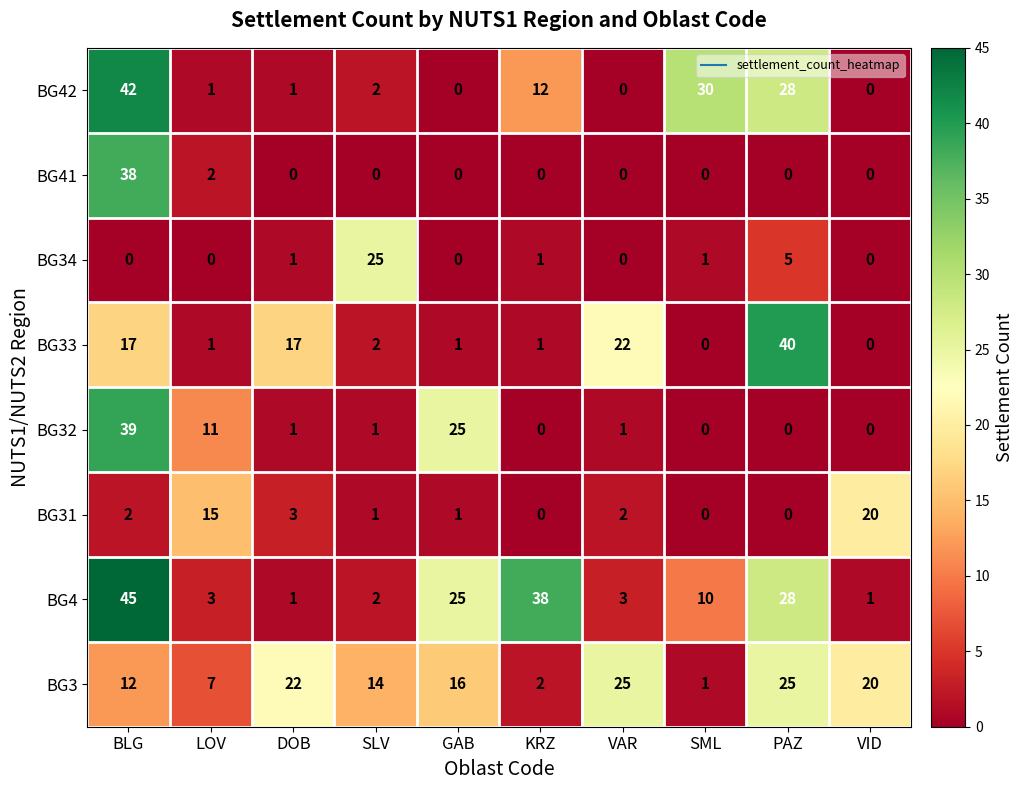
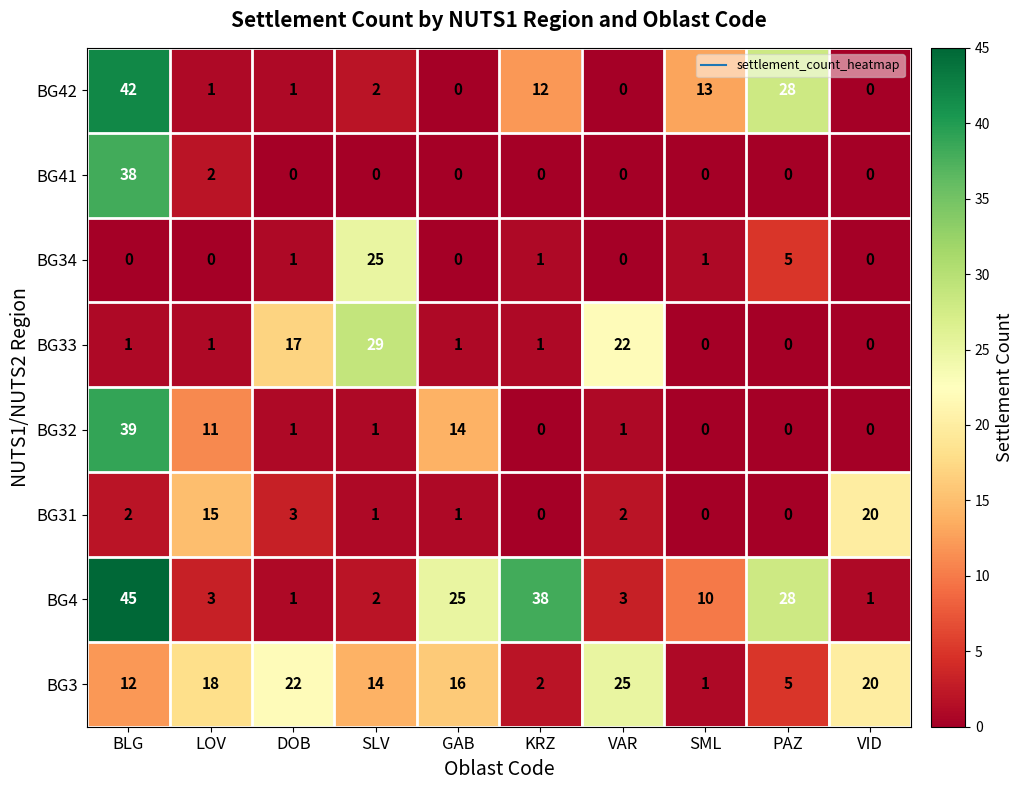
BG42, SML: 30 -> 13
BG33, BLG: 17 -> 1
BG33, SLV: 2 -> 29
BG33, PAZ: 40 -> 0
BG32, GAB: 25 -> 14
BG3, LOV: 7 -> 18
BG3, PAZ: 25 -> 5
